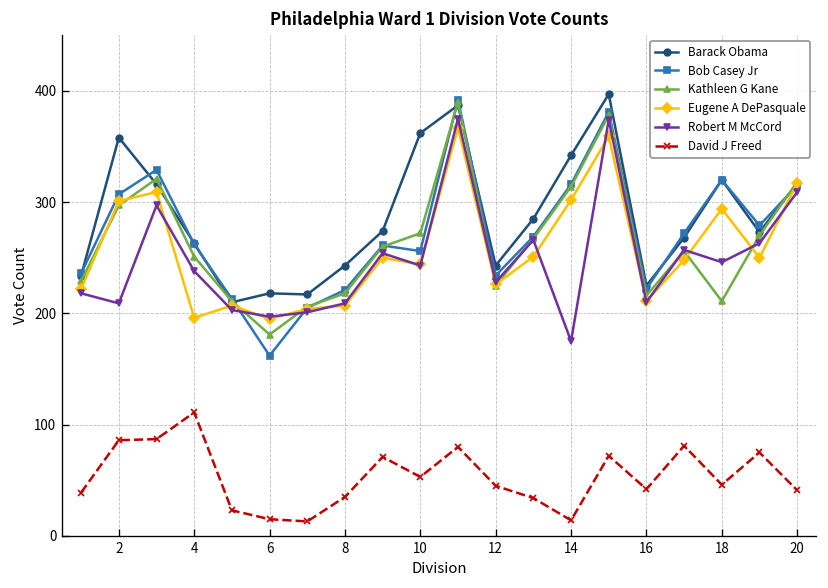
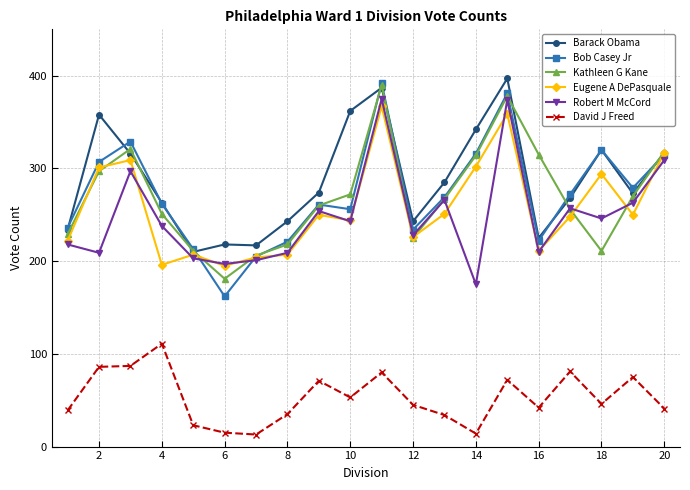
Kathleen G Kane, 16: 220 -> 320
